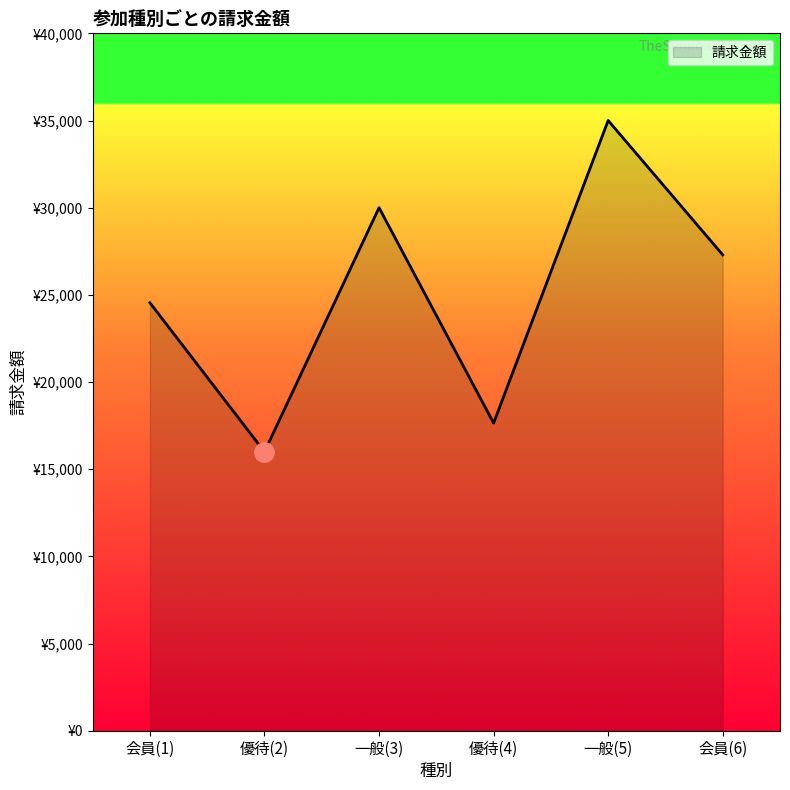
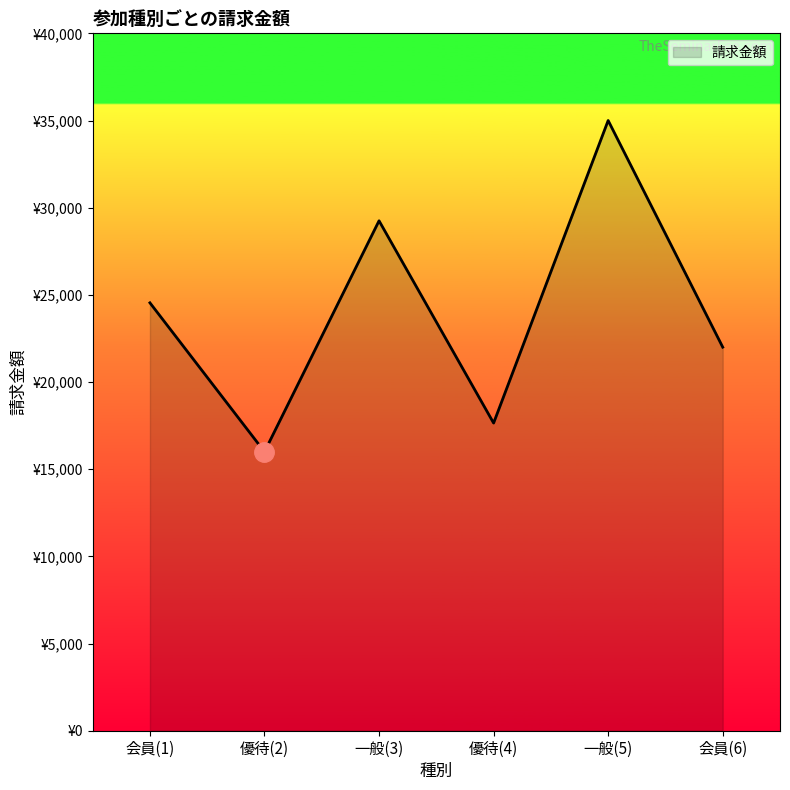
請求金額, 一般(3): ¥30,000 -> ¥29,200
請求金額, 会員(6): ¥27,300 -> ¥22,000
